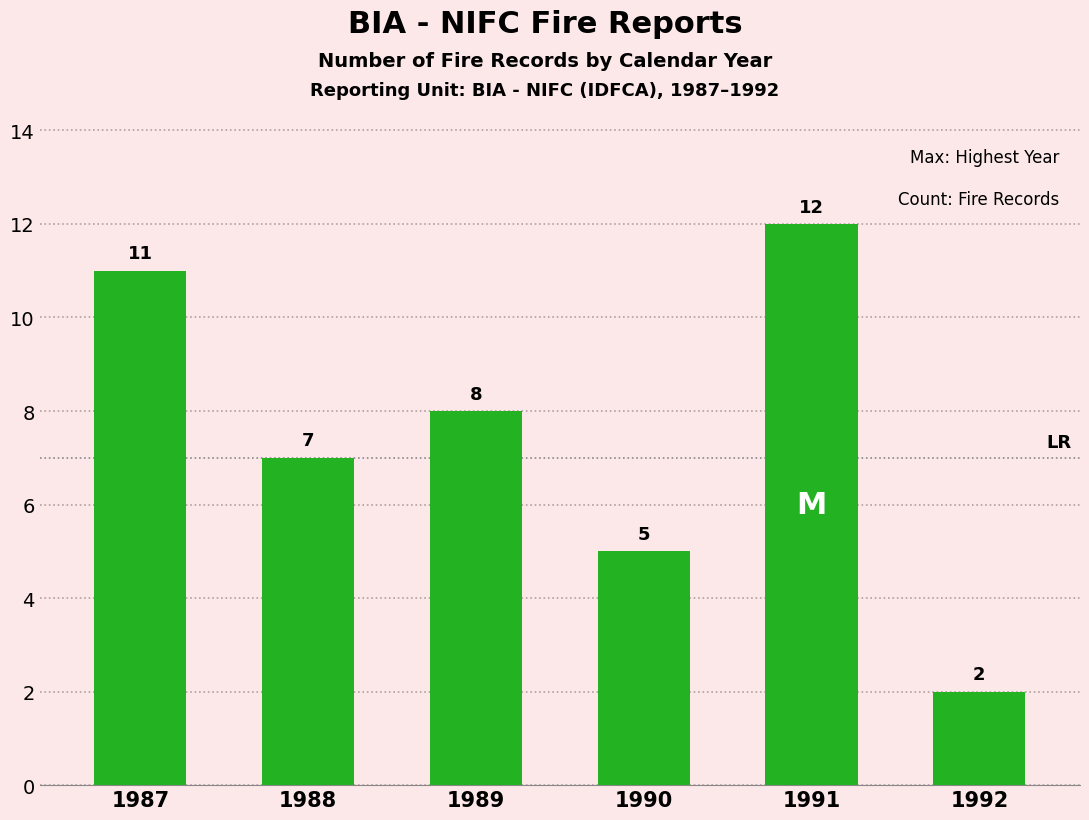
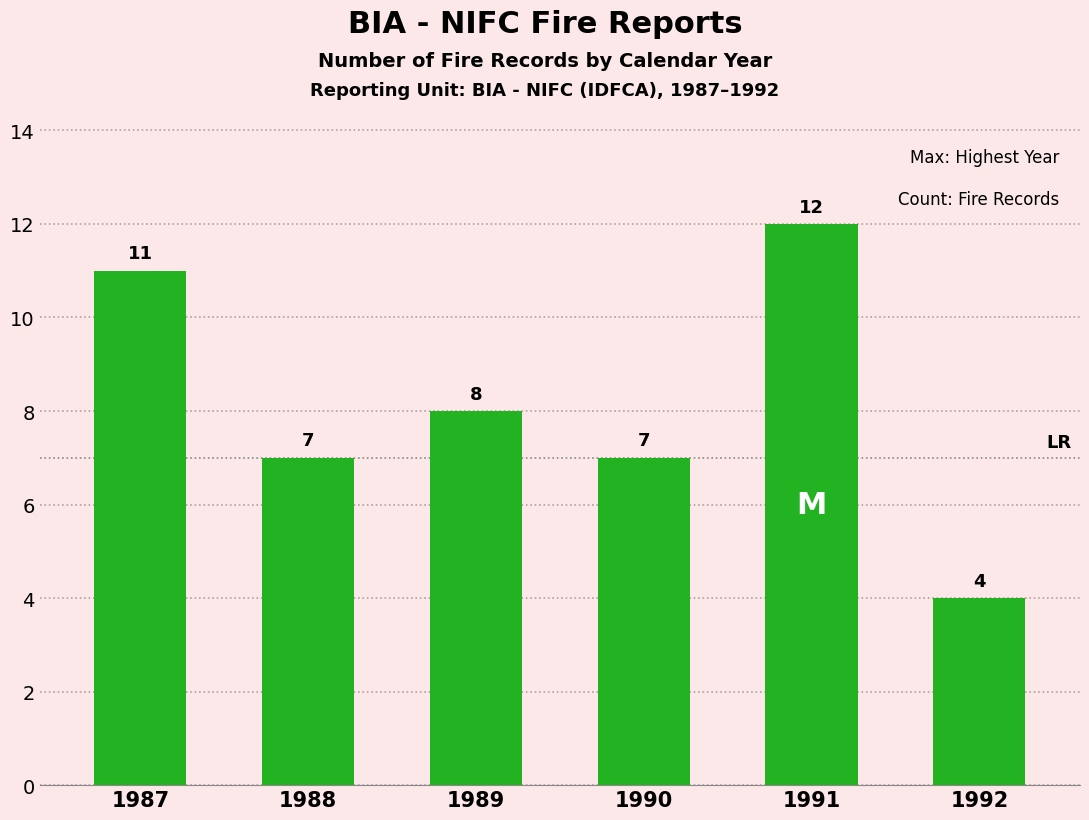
1990: 5 -> 7
1992: 2 -> 4
